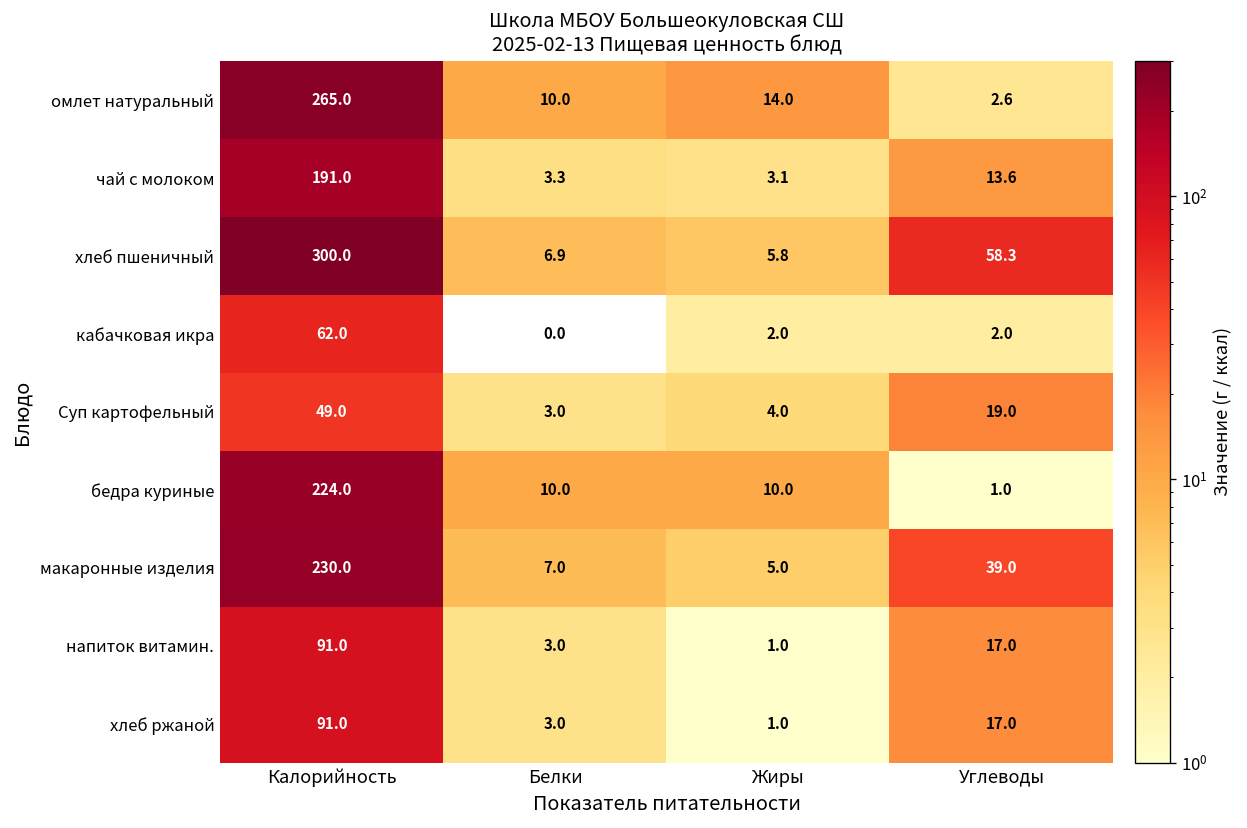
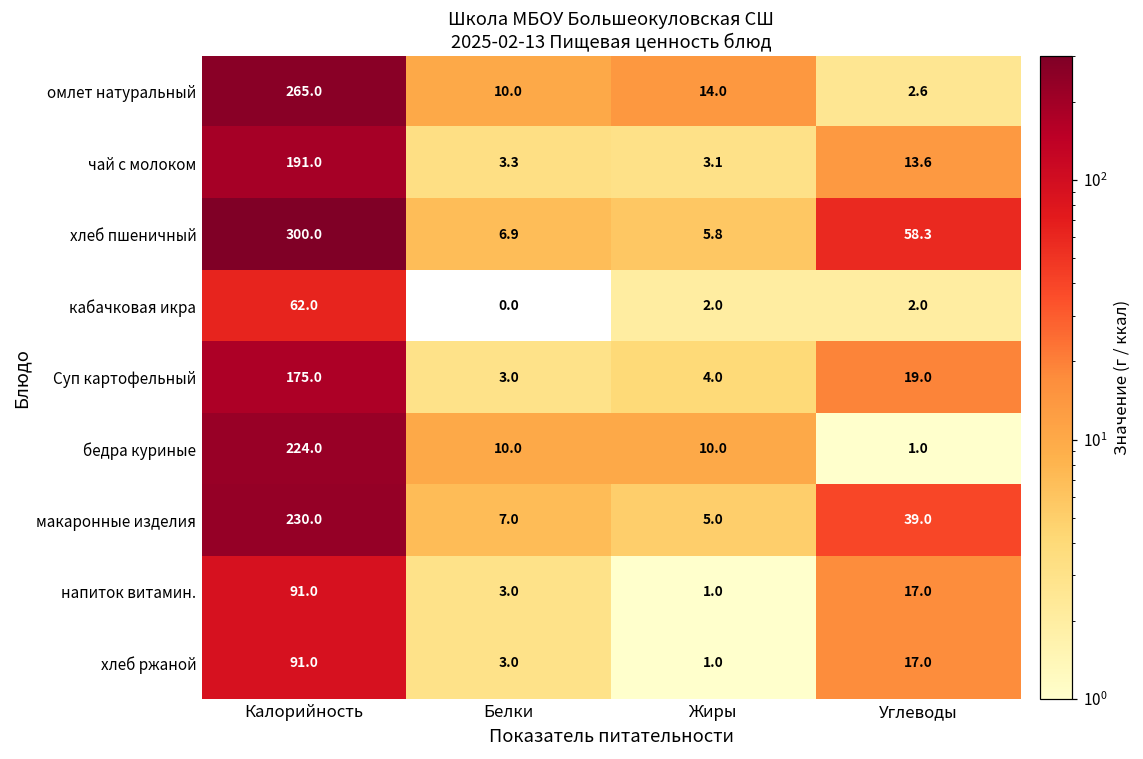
Суп картофельный, Калорийность: 49.0 -> 175.0
